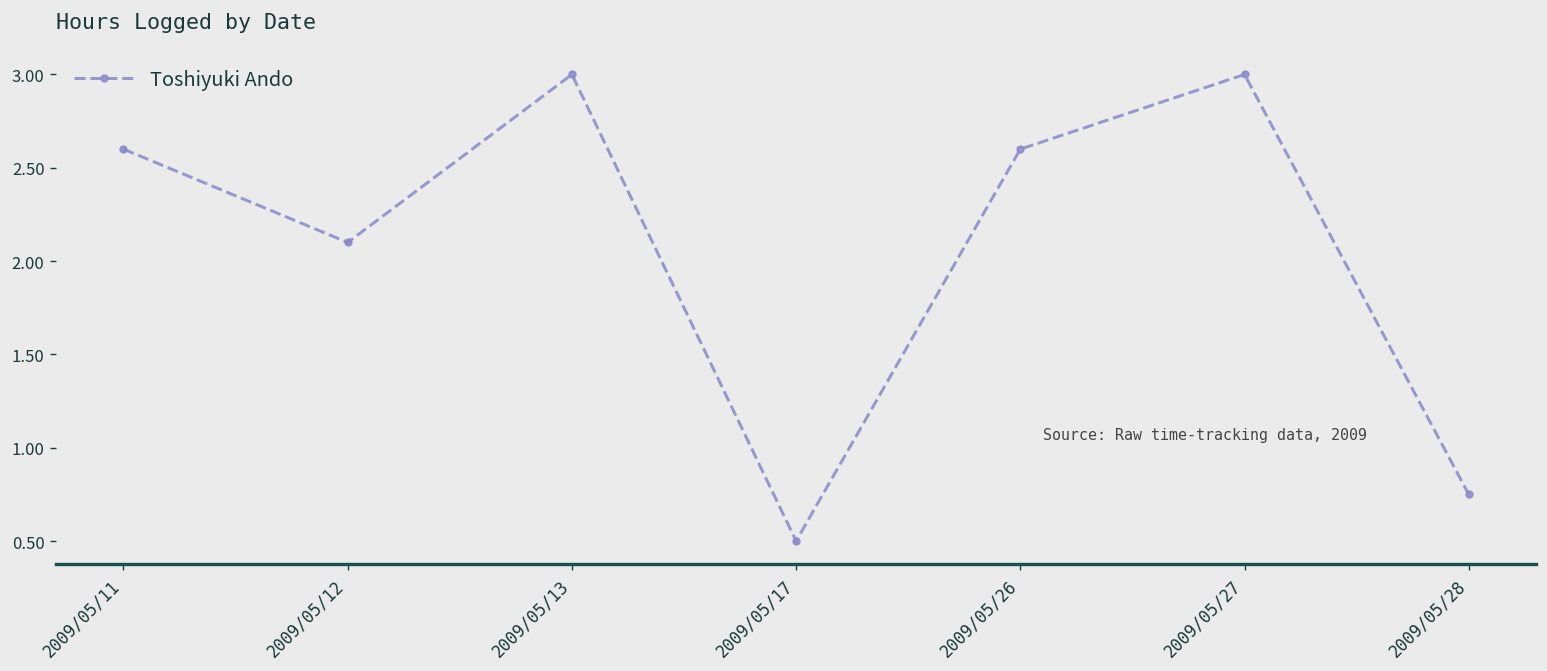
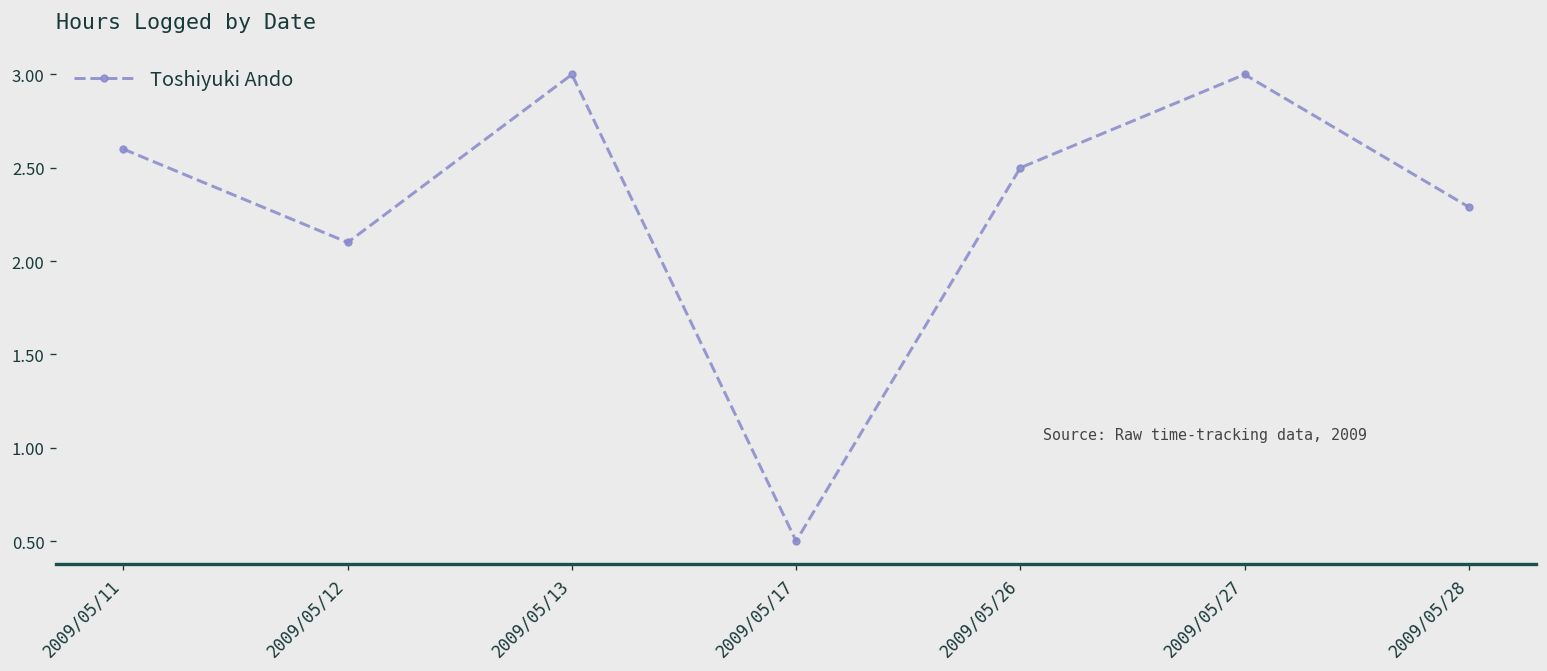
2009/05/26: 2.6 -> 2.5
2009/05/28: 0.75 -> 2.29
